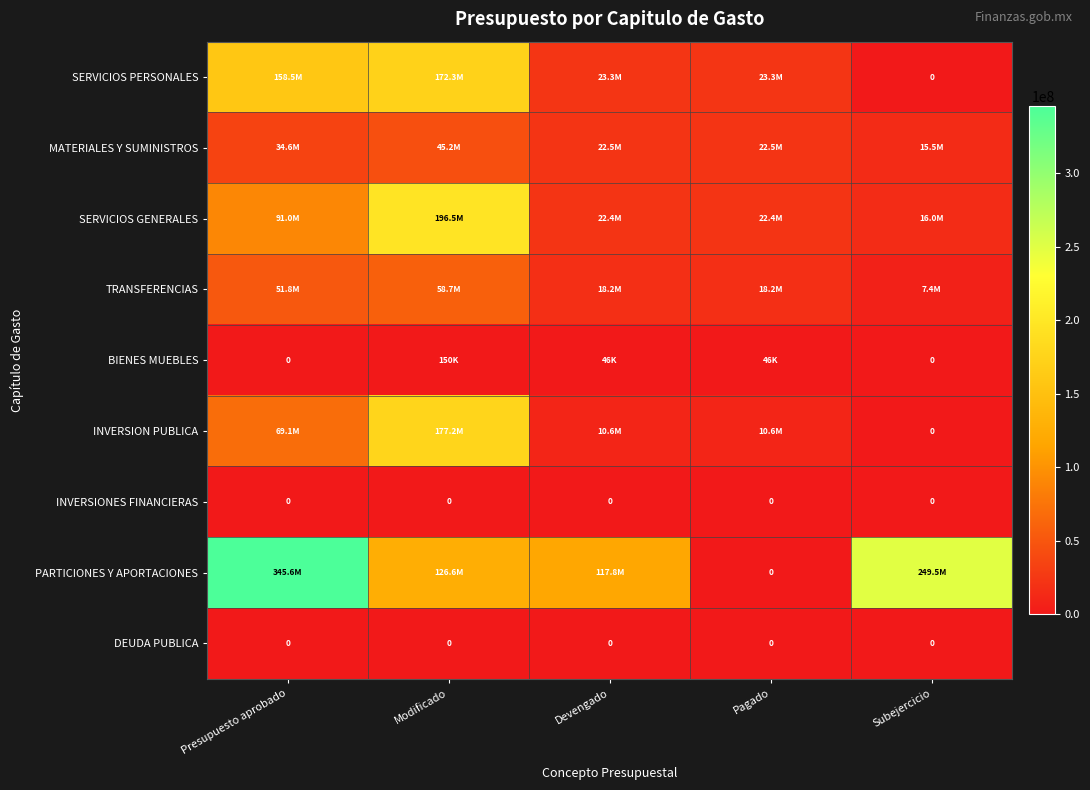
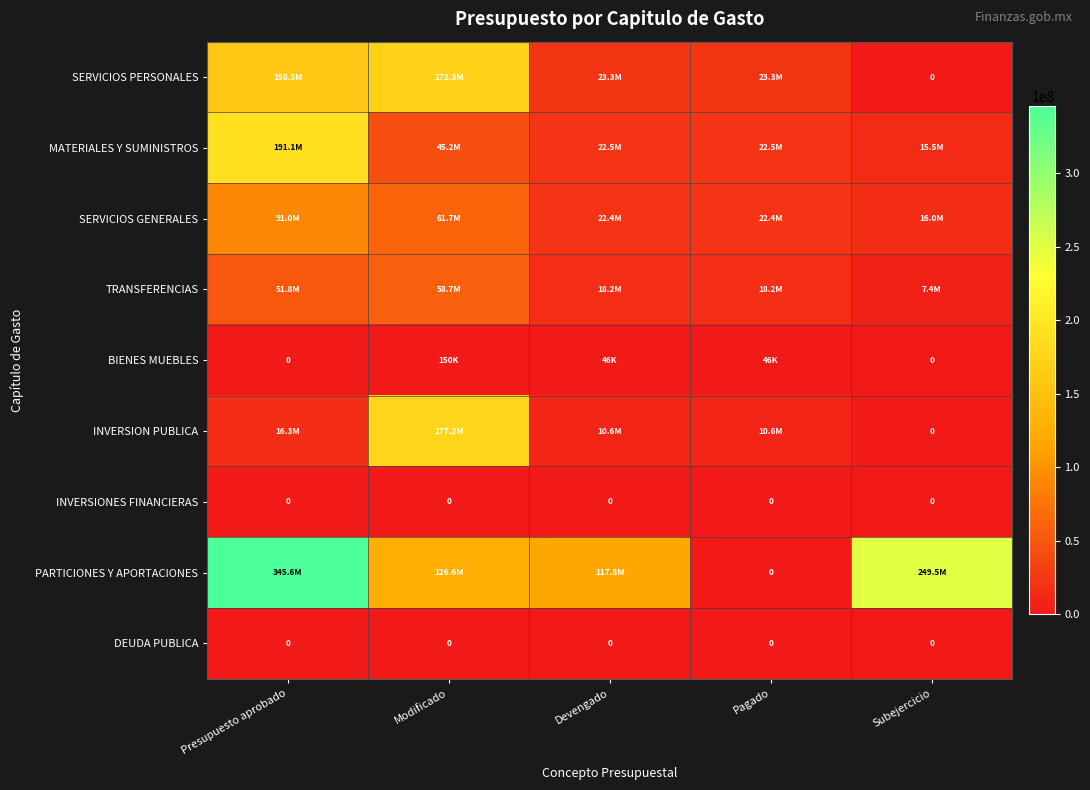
MATERIALES Y SUMINISTROS, Presupuesto aprobado: 34.6M -> 191.1M
SERVICIOS GENERALES, Modificado: 196.5M -> 61.7M
INVERSION PUBLICA, Presupuesto aprobado: 69.1M -> 16.3M
